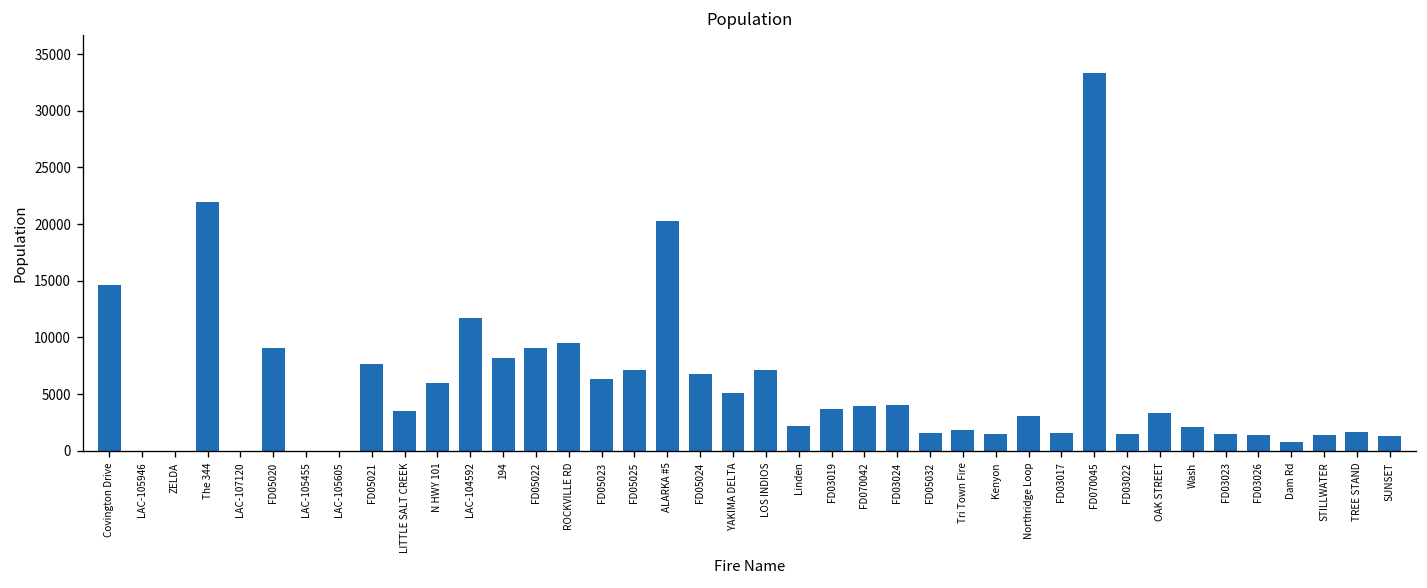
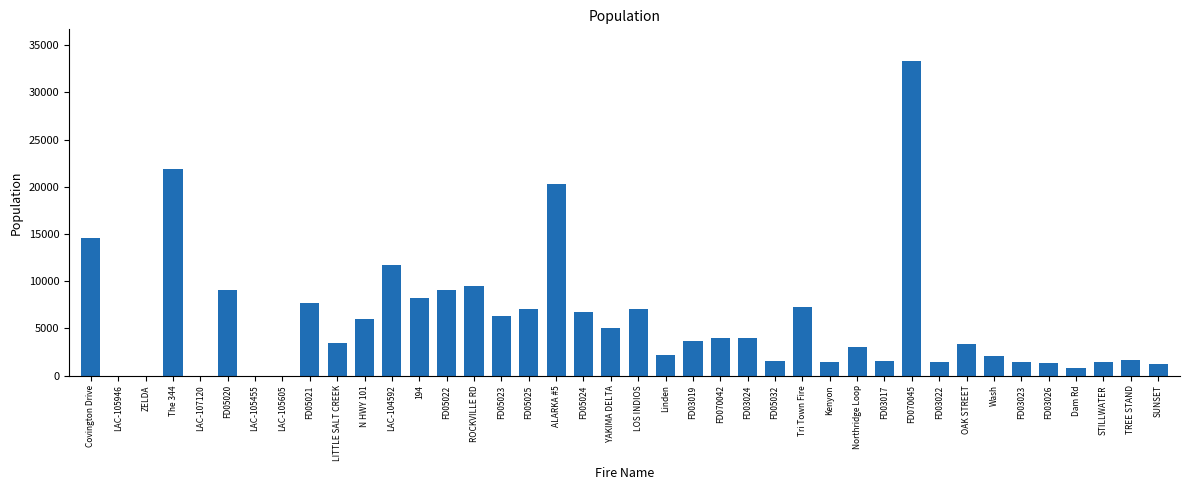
Tri Town Fire: 2000 -> 7000
